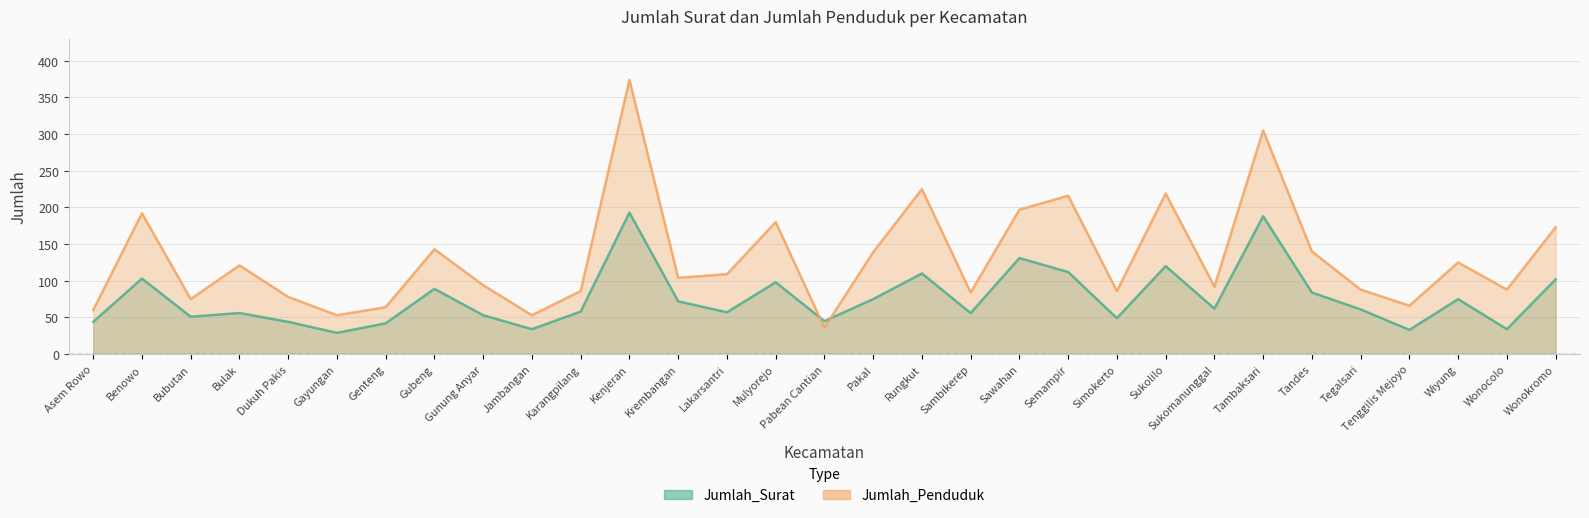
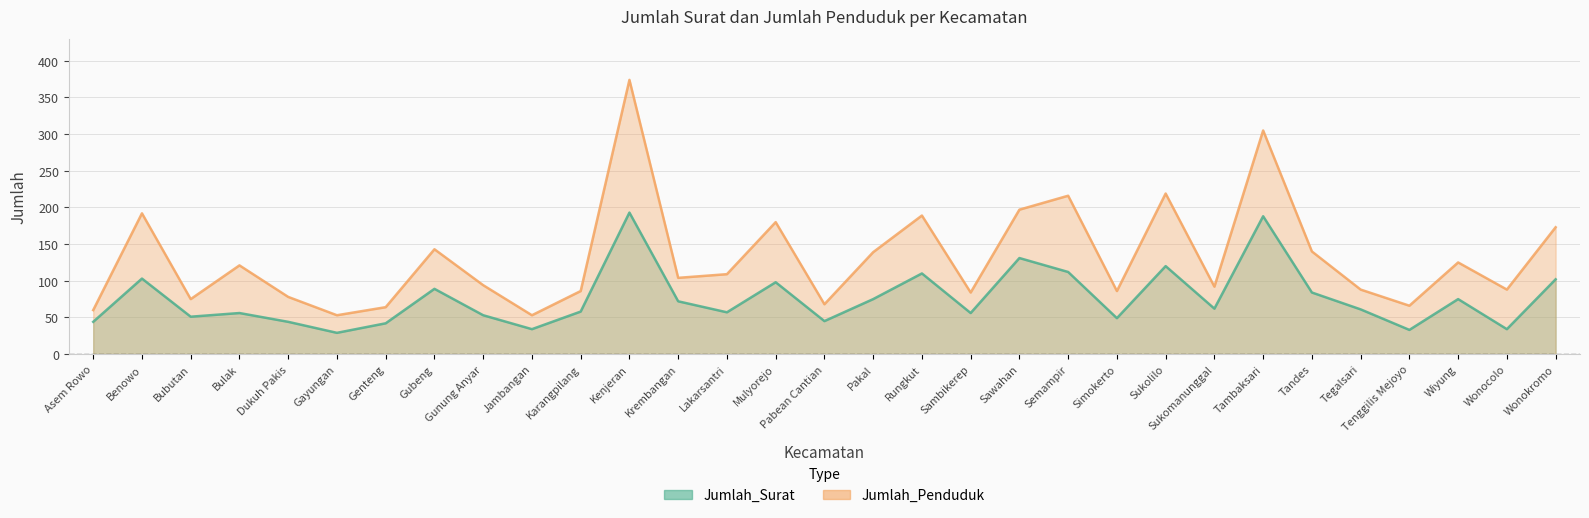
Jumlah_Penduduk, Pabean Cantian: 40 -> 70
Jumlah_Penduduk, Rungkut: 230 -> 190
